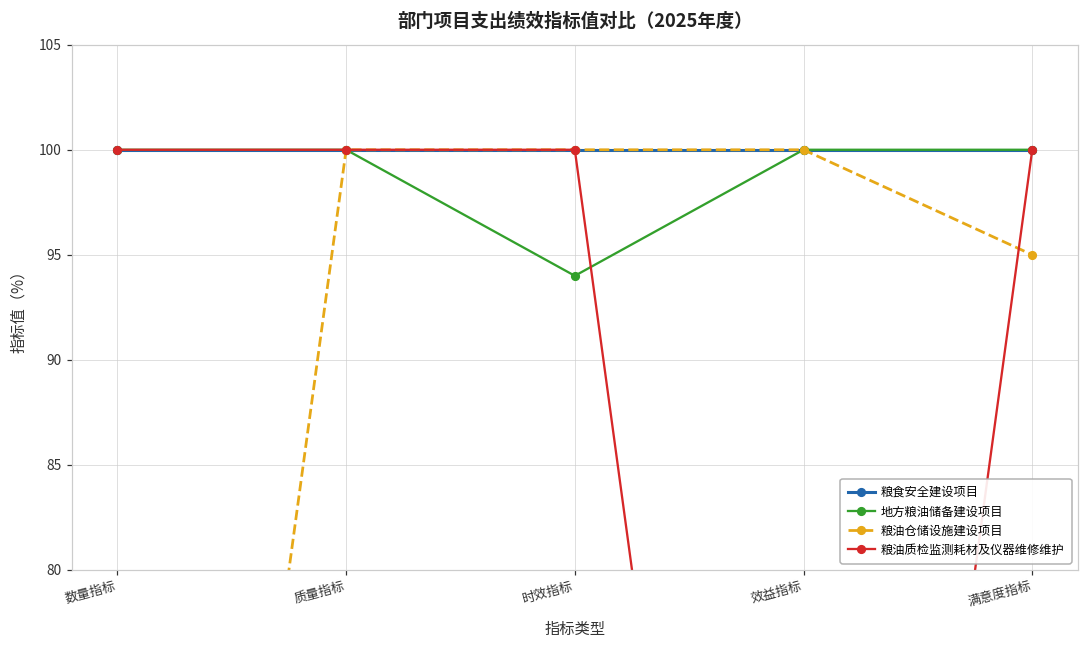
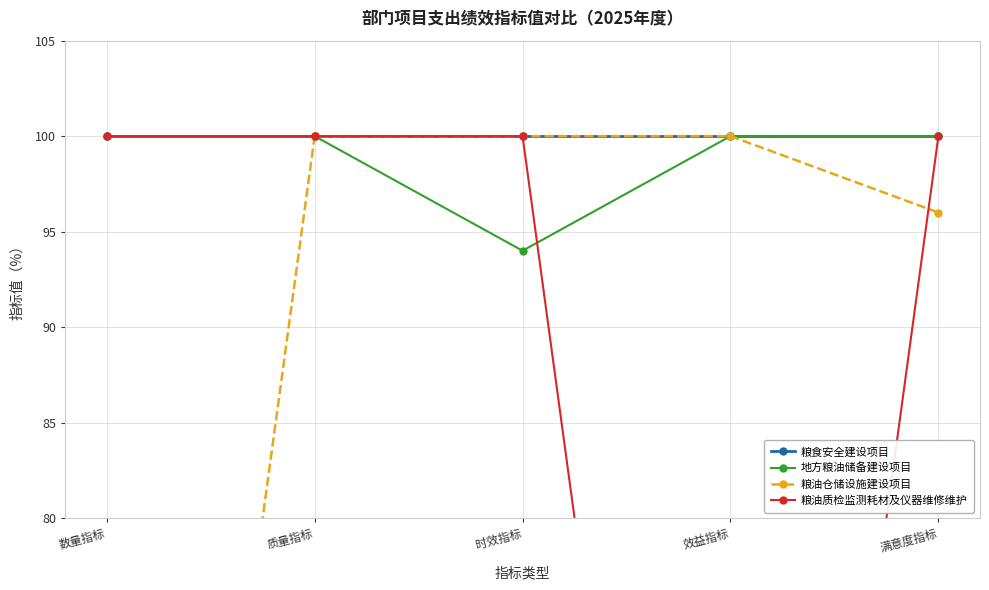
粮油仓储设施建设项目, 满意度指标: 95 -> 96
